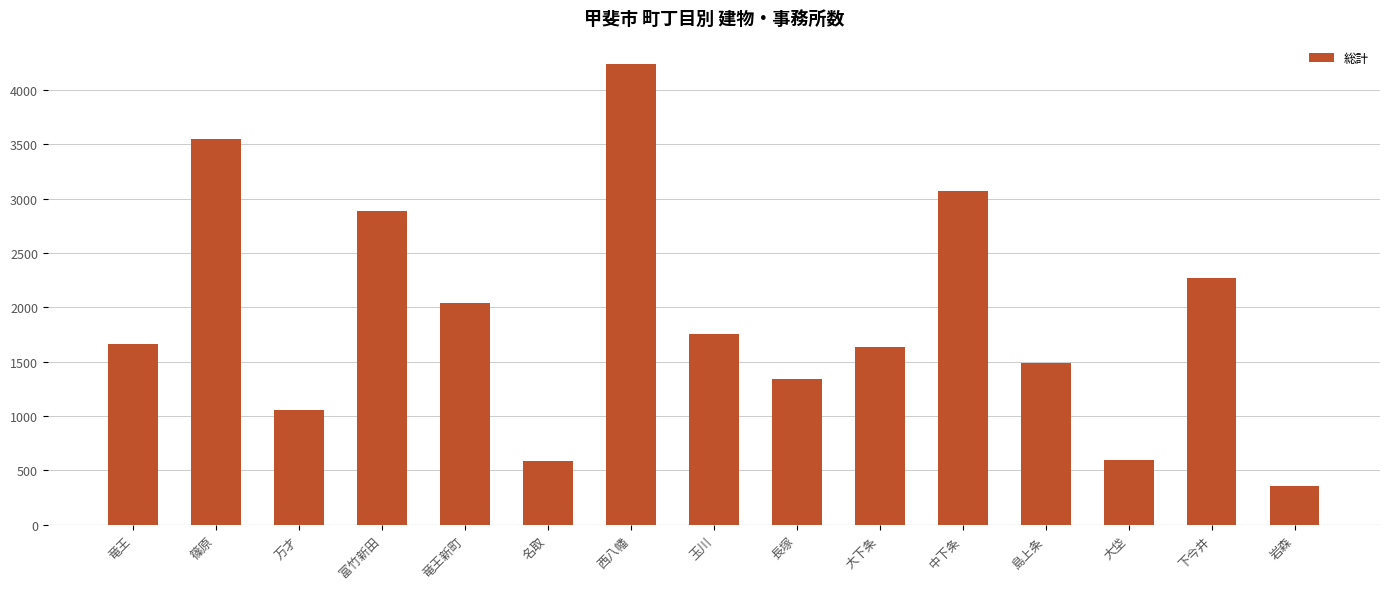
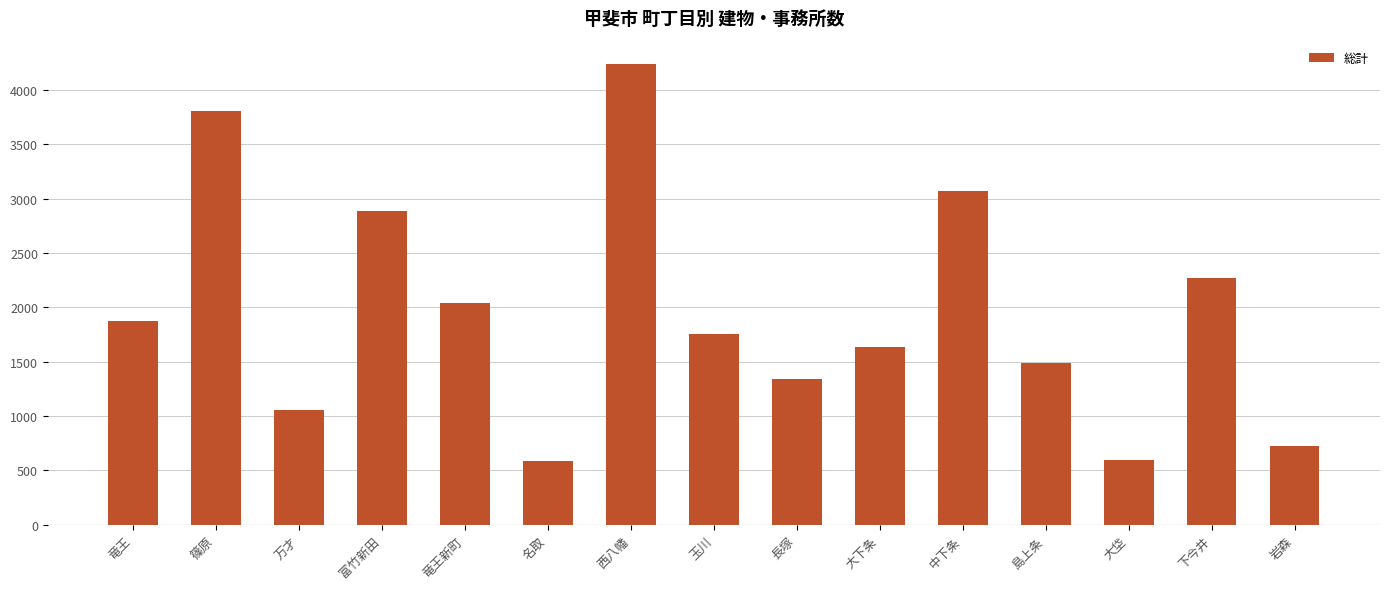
竜王: 1660 -> 1870
篠原: 3550 -> 3810
岩森: 360 -> 720
